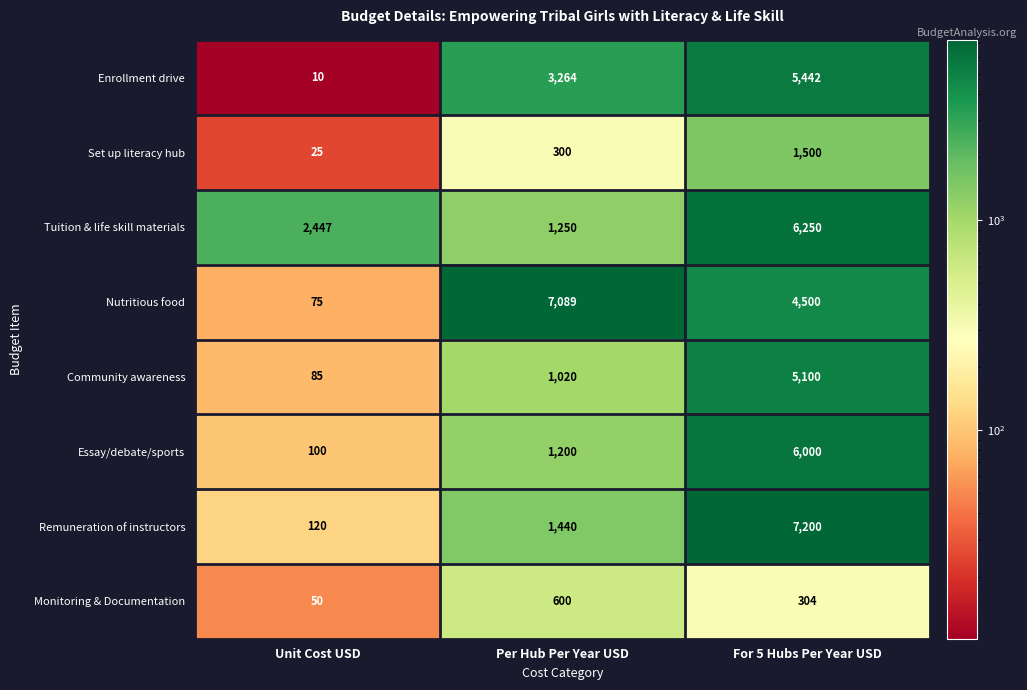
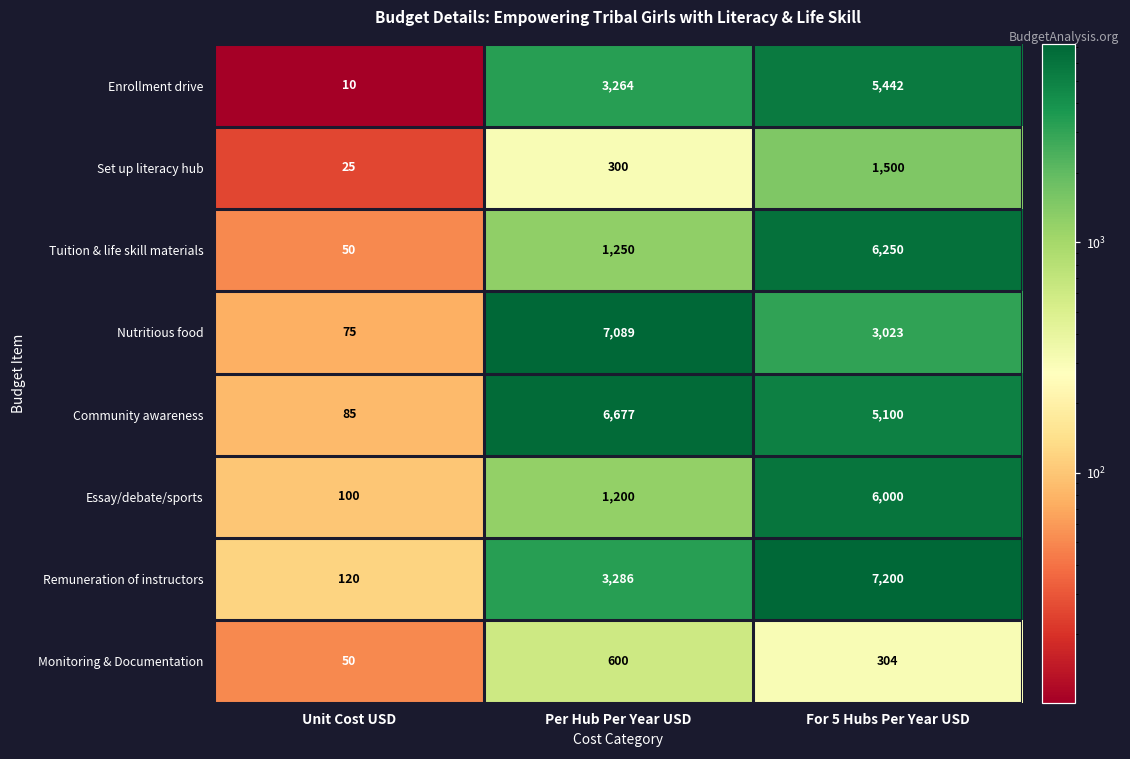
Tuition & life skill materials, Unit Cost USD: 2,447 -> 50
Nutritious food, For 5 Hubs Per Year USD: 4,500 -> 3,023
Community awareness, Per Hub Per Year USD: 1,020 -> 6,677
Remuneration of instructors, Per Hub Per Year USD: 1,440 -> 3,286
